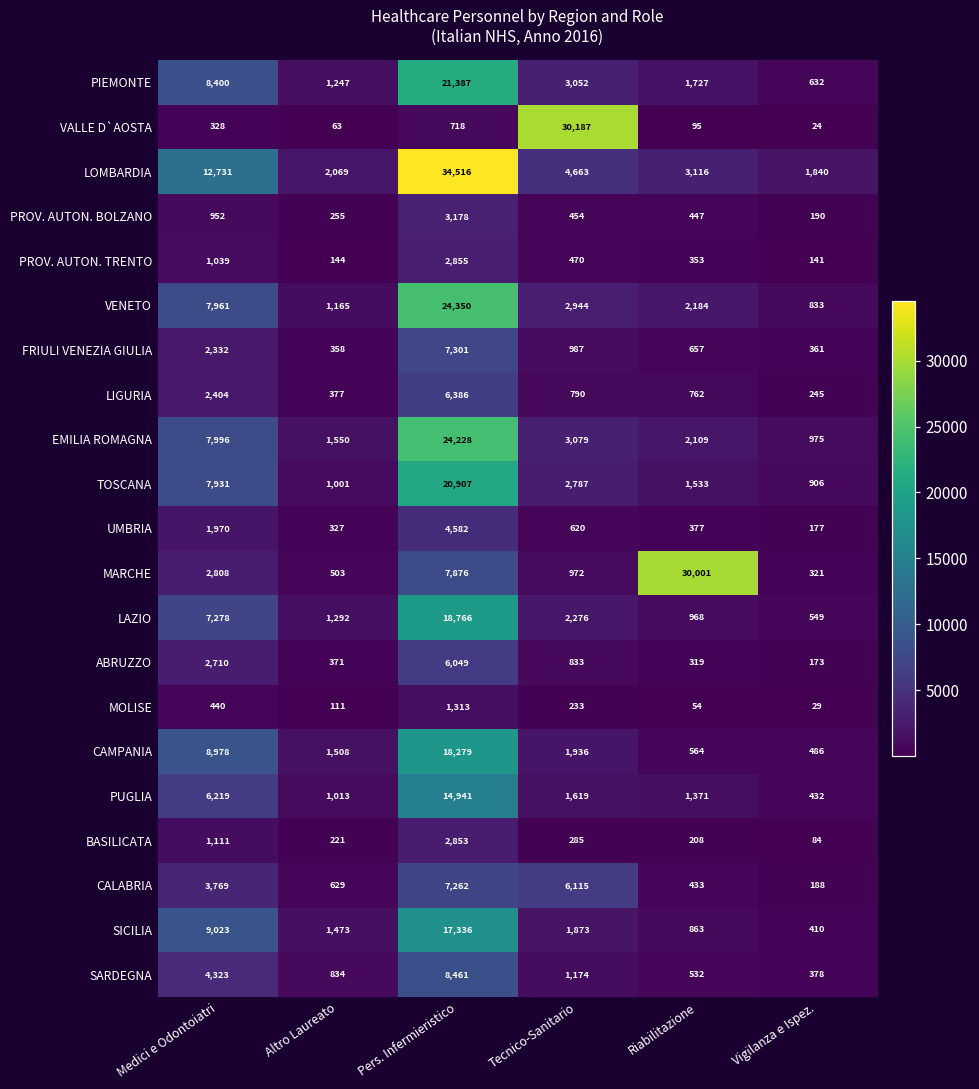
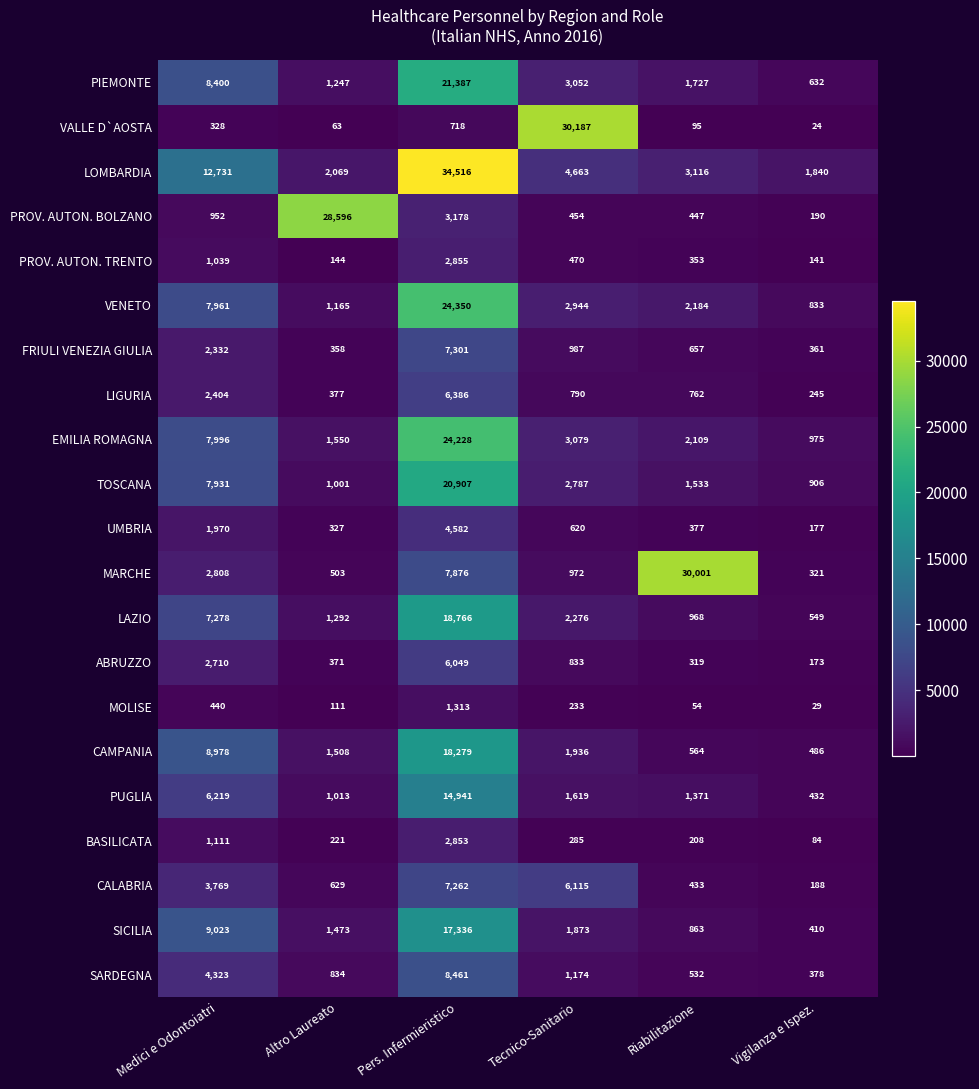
PROV. AUTON. BOLZANO, Altro Laureato: 255 -> 28,596
